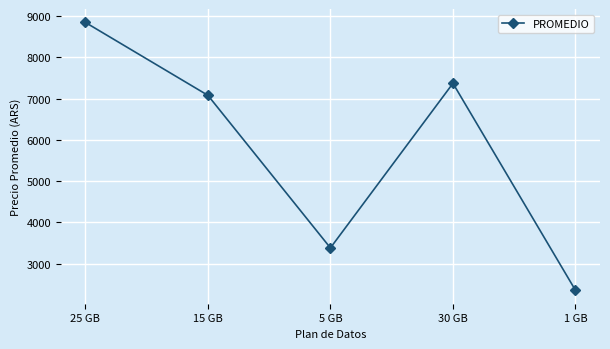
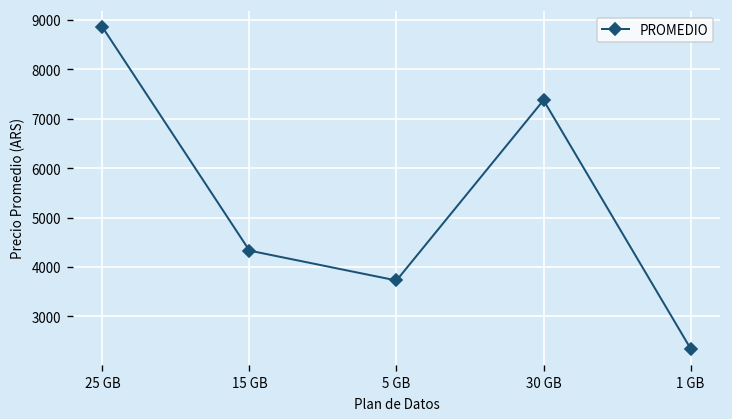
15 GB: 7100 -> 4300
5 GB: 3400 -> 3700
